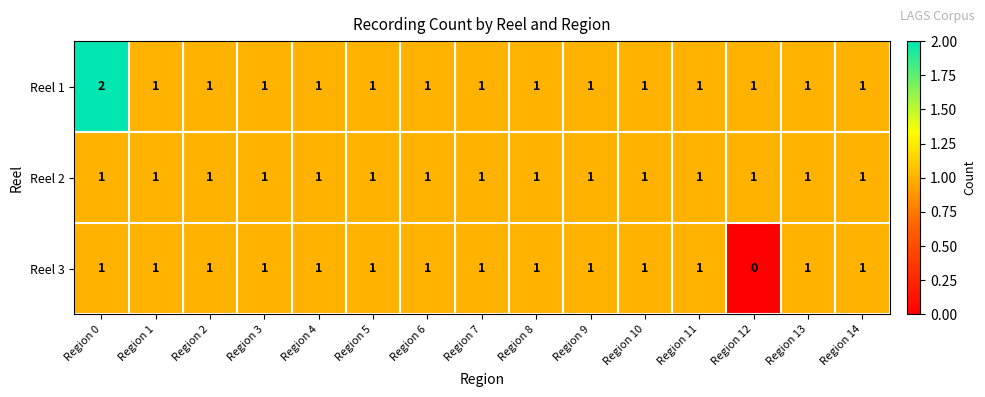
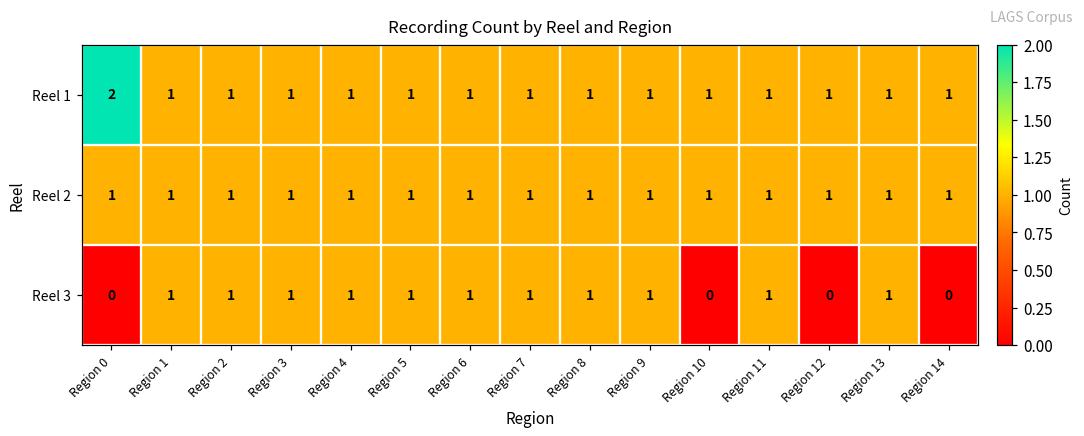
Reel 3, Region 0: 1 -> 0
Reel 3, Region 10: 1 -> 0
Reel 3, Region 14: 1 -> 0
